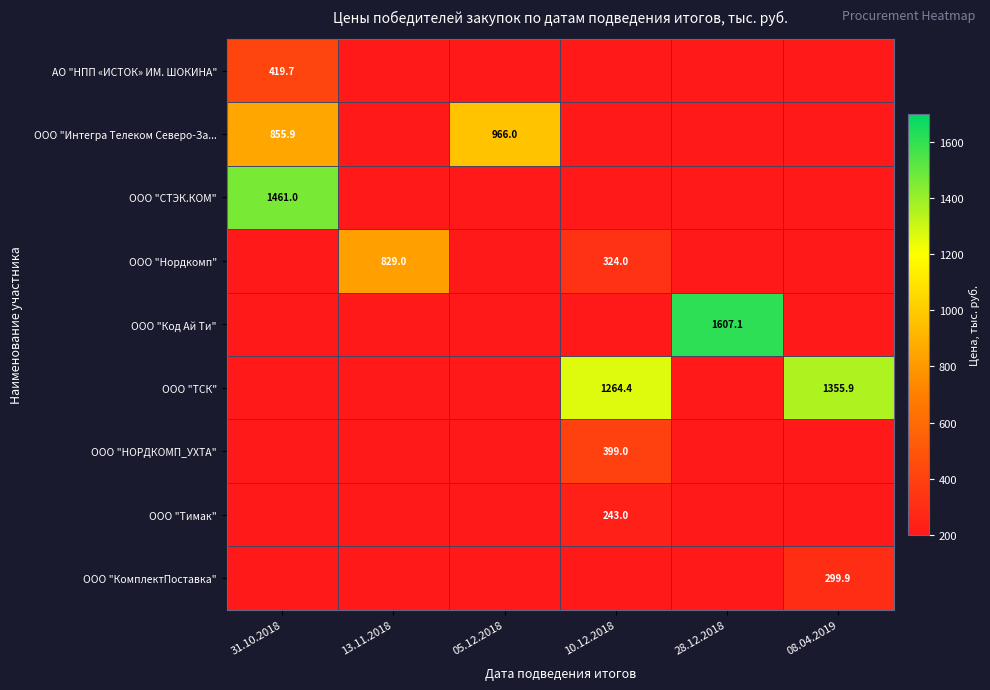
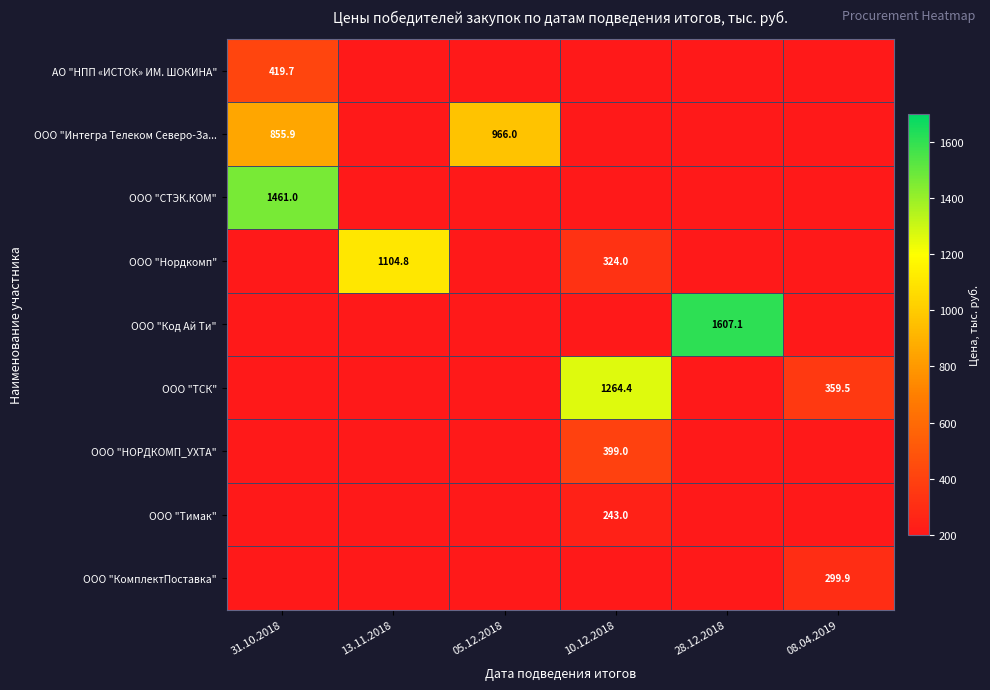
ООО "Нордкомп", 13.11.2018: 829.0 -> 1104.8
ООО "ТСК", 08.04.2019: 1355.9 -> 359.5
